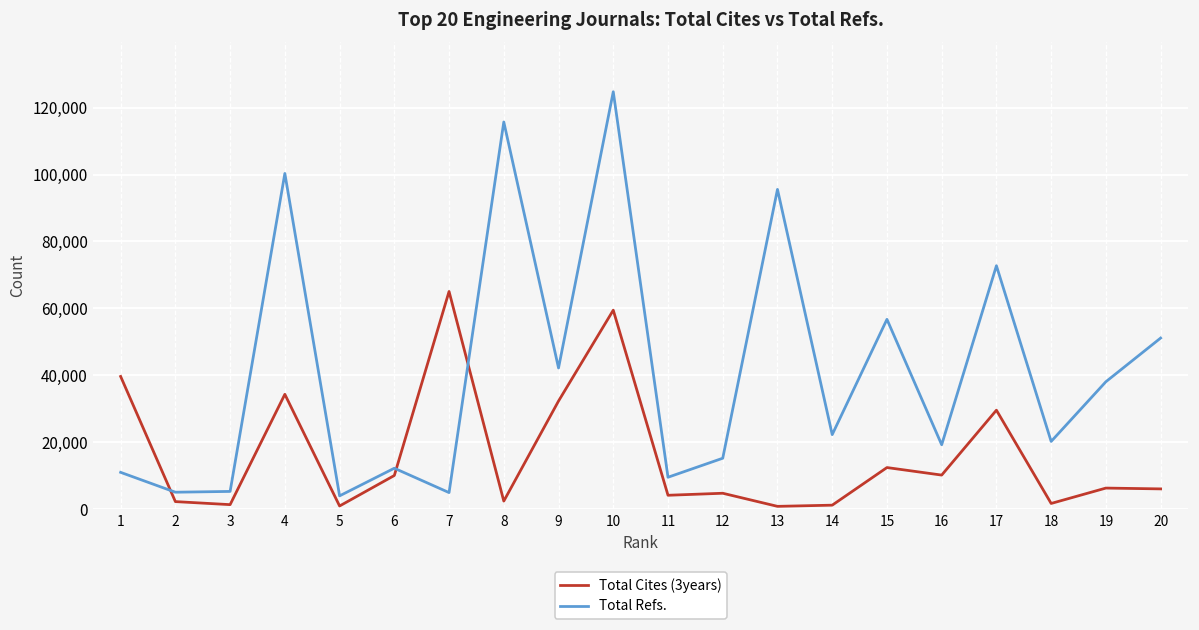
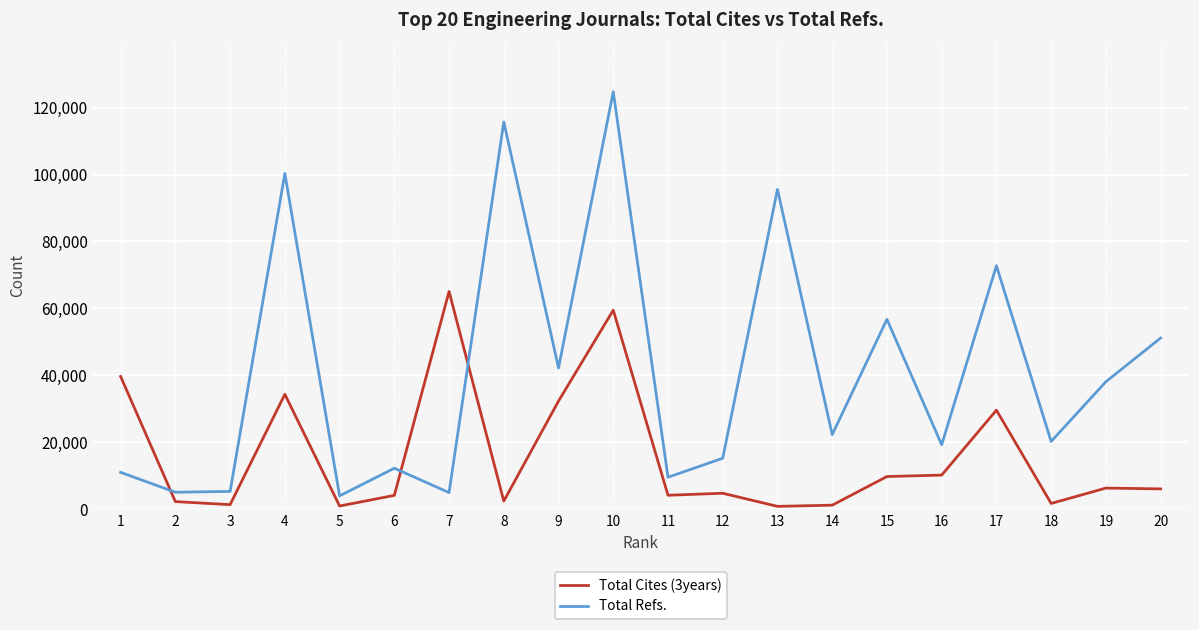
Total Cites (3years), 6: 10,000 -> 4,000
Total Cites (3years), 15: 12,000 -> 10,000
